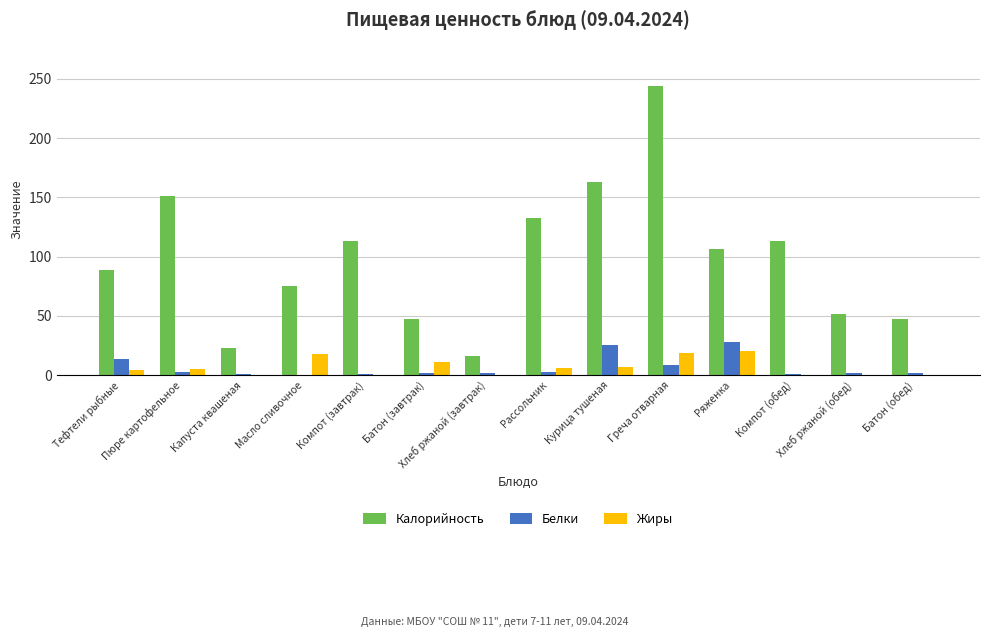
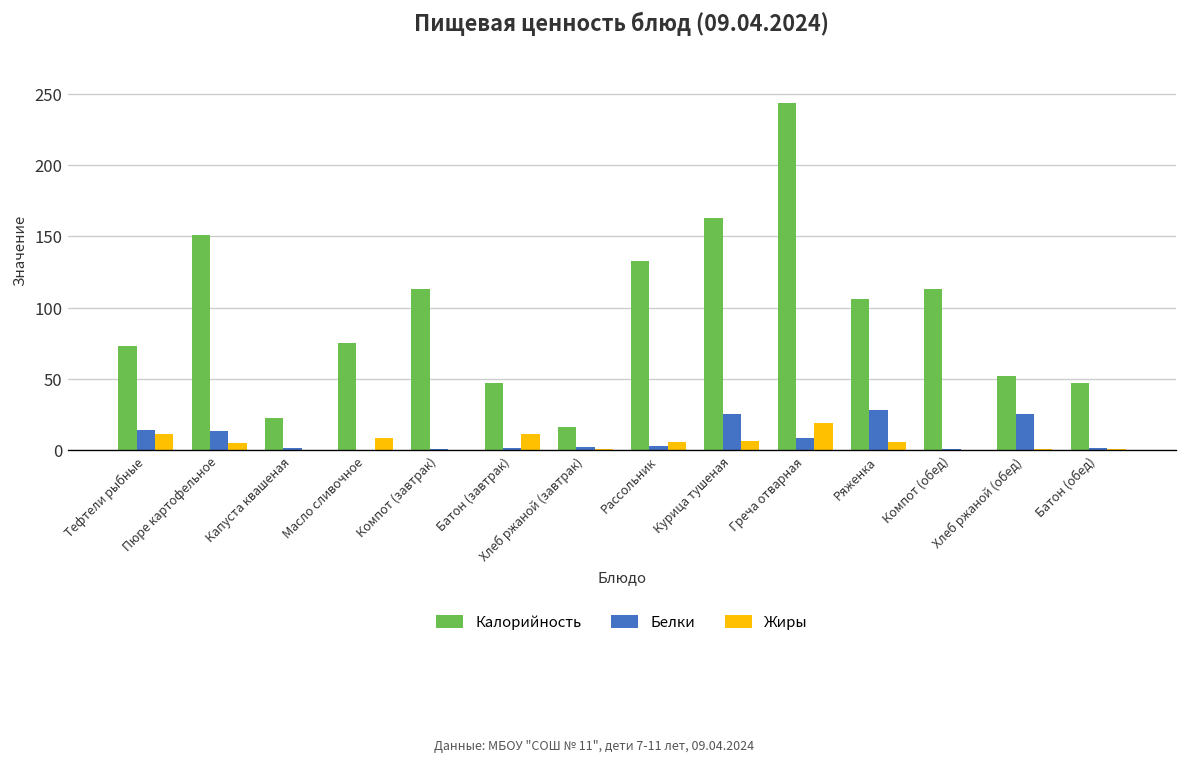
Калорийность, Тефтели рыбные: 89 -> 73
Жиры, Тефтели рыбные: 4 -> 11
Белки, Пюре картофельное: 3 -> 13
Жиры, Масло сливочное: 18 -> 8
Жиры, Ряженка: 20 -> 6
Белки, Хлеб ржаной (обед): 2 -> 25
